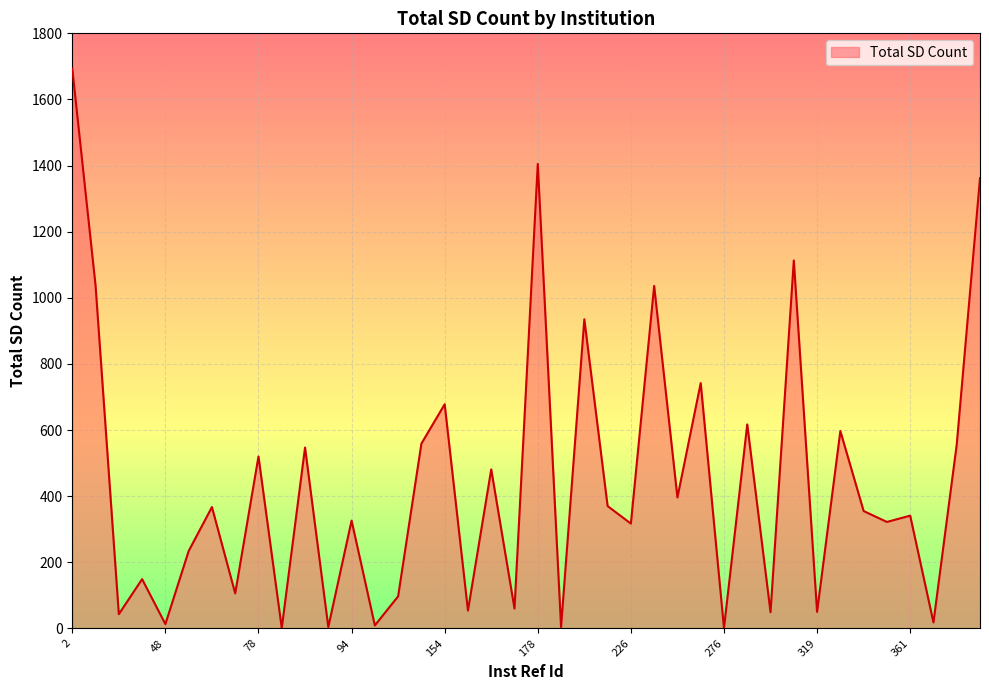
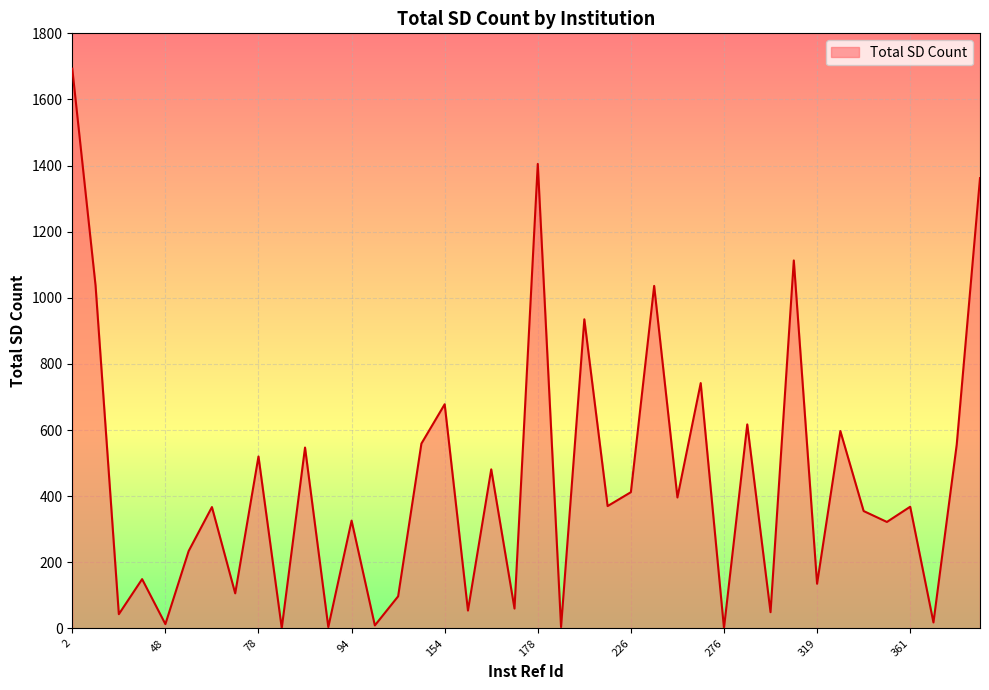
226: 320 -> 410
319: 50 -> 140
361: 340 -> 370
